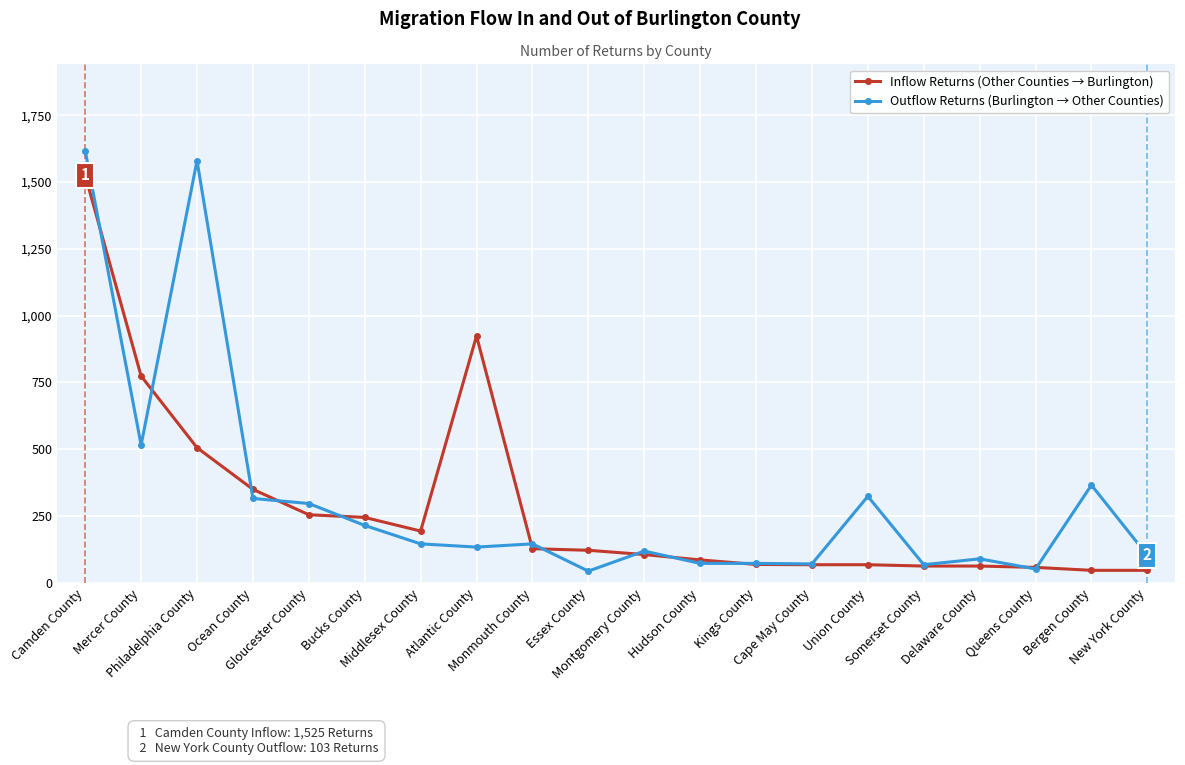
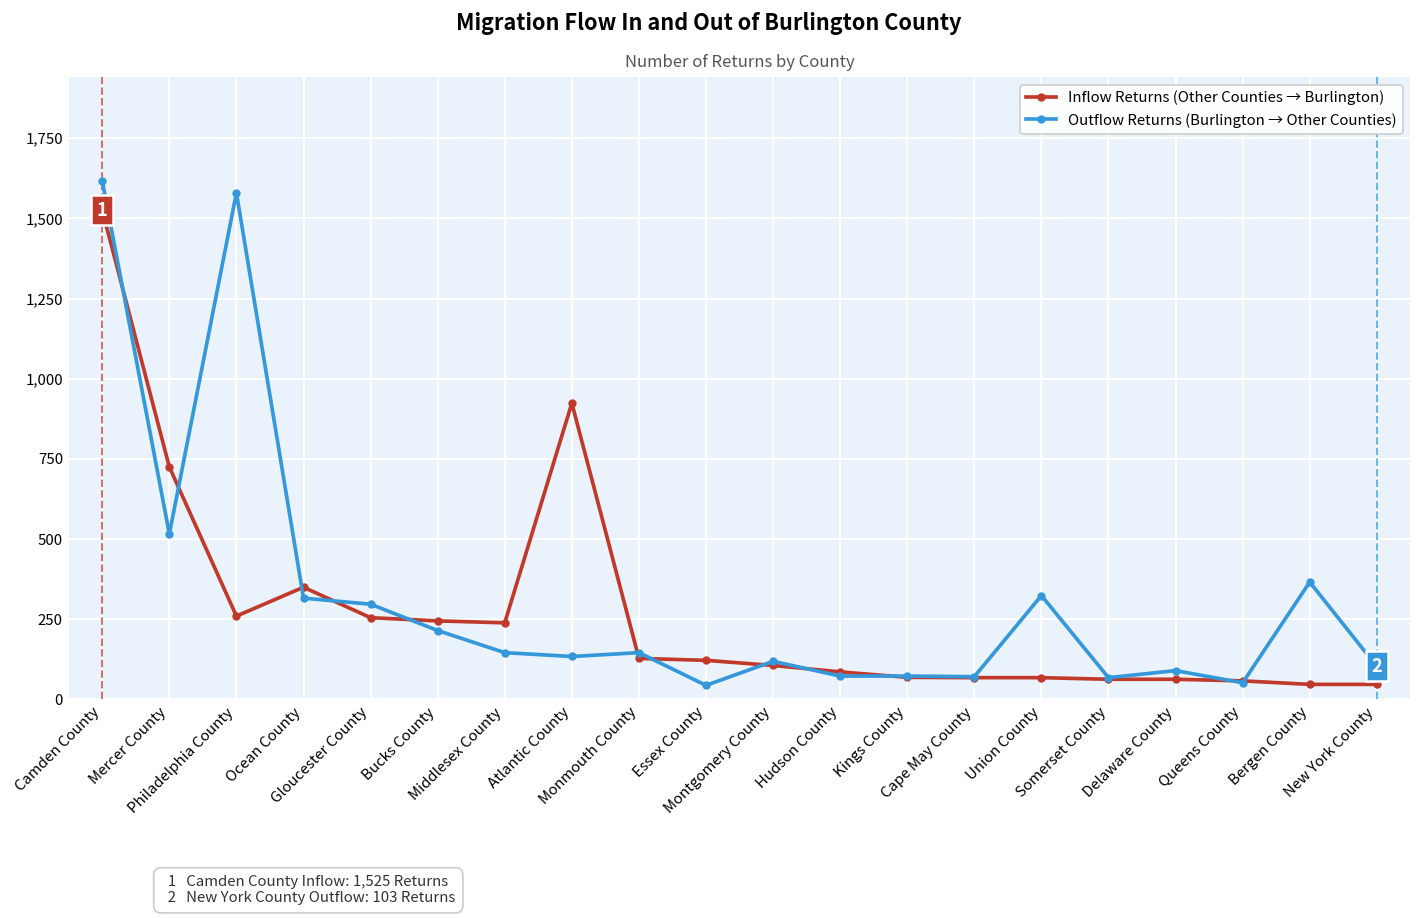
Inflow Returns (Other Counties → Burlington), Mercer County: 770 -> 730
Inflow Returns (Other Counties → Burlington), Philadelphia County: 510 -> 260
Inflow Returns (Other Counties → Burlington), Middlesex County: 190 -> 240
